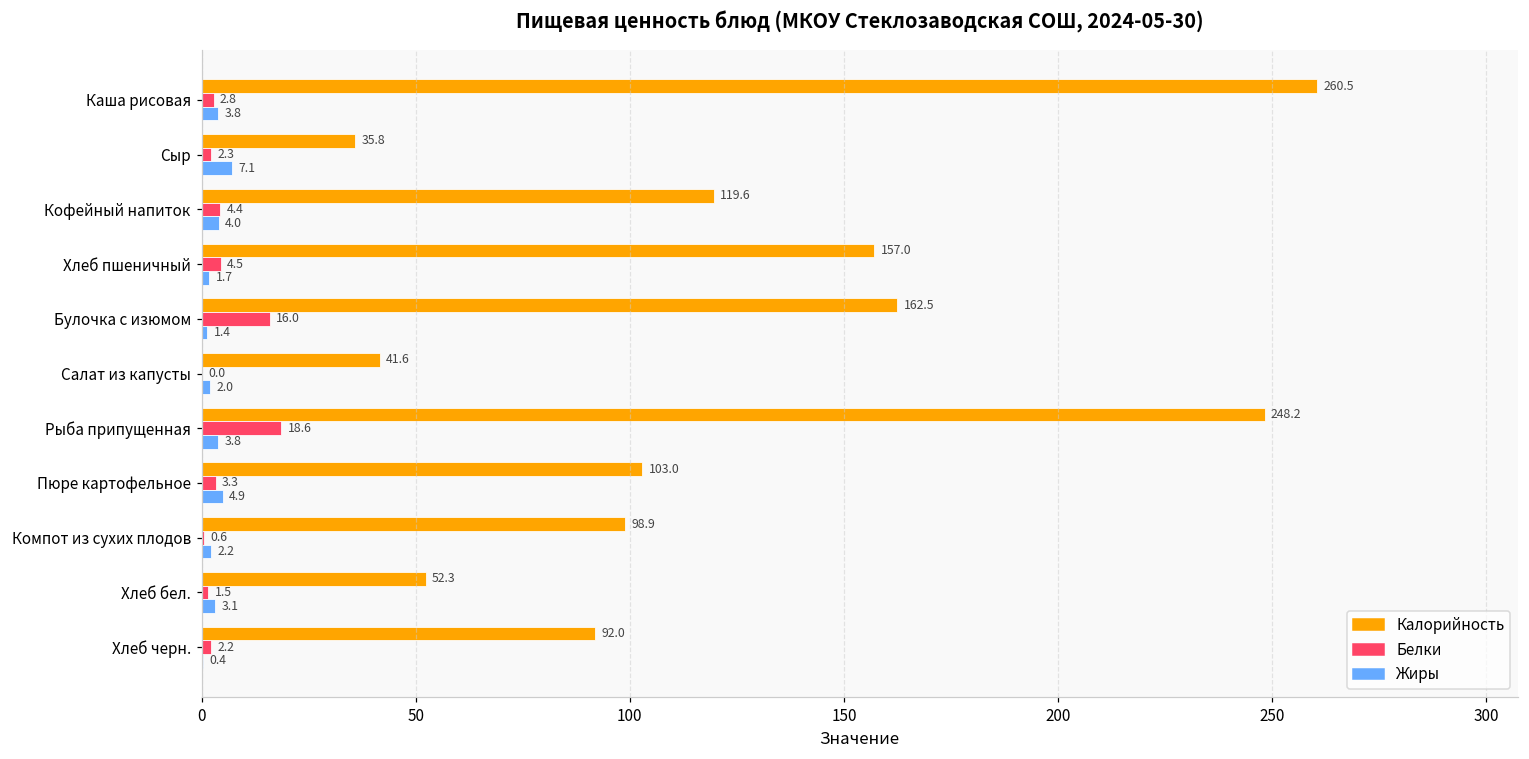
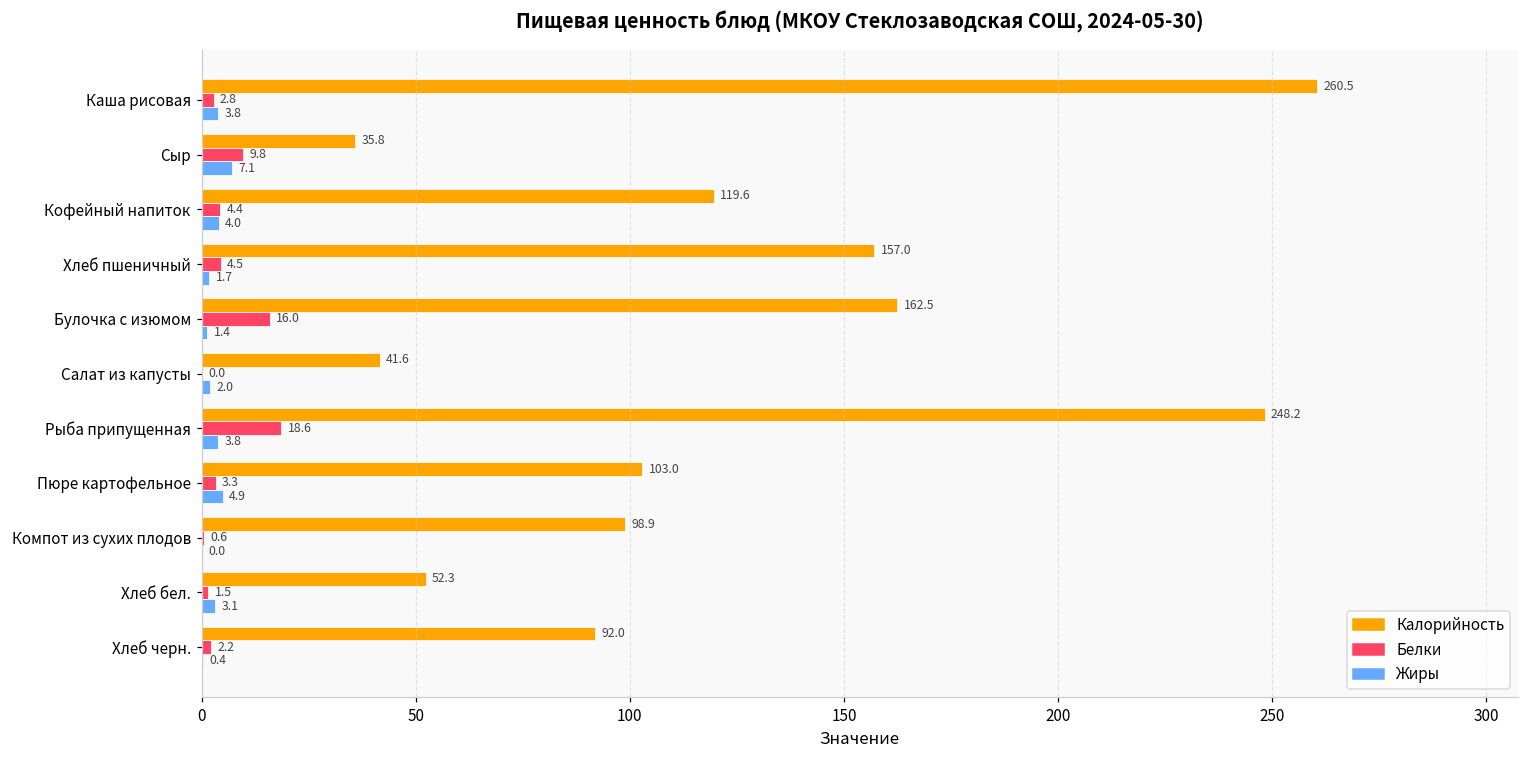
Белки, Сыр: 2.3 -> 9.8
Жиры, Компот из сухих плодов: 2.2 -> 0.0
